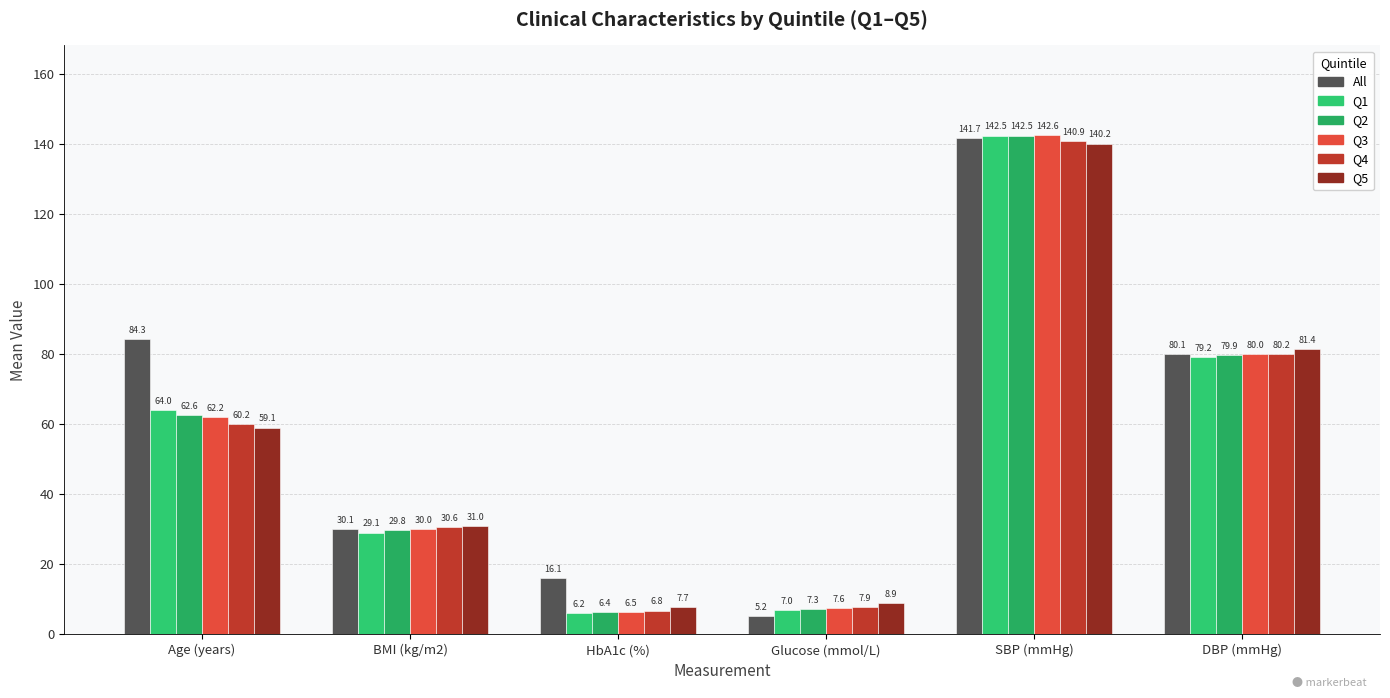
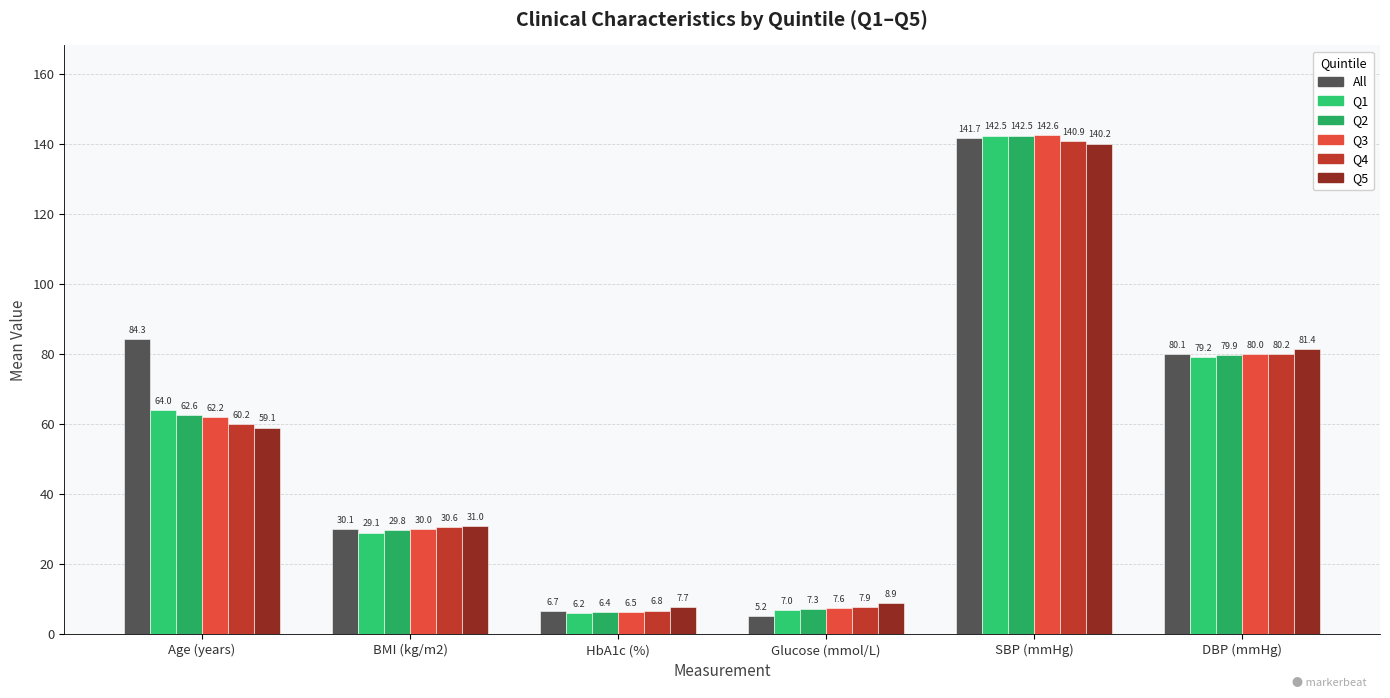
All, HbA1c (%): 16.1 -> 6.7
